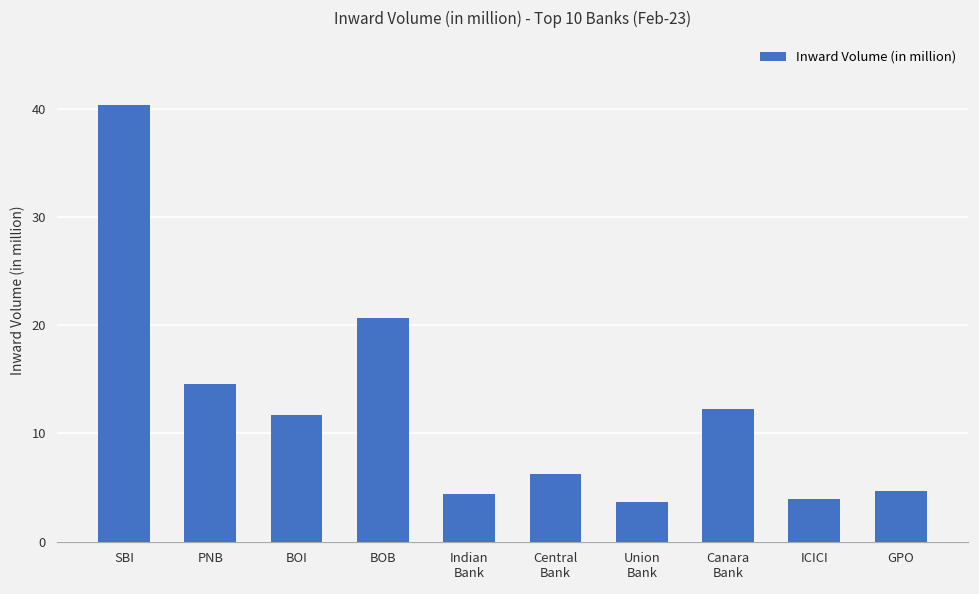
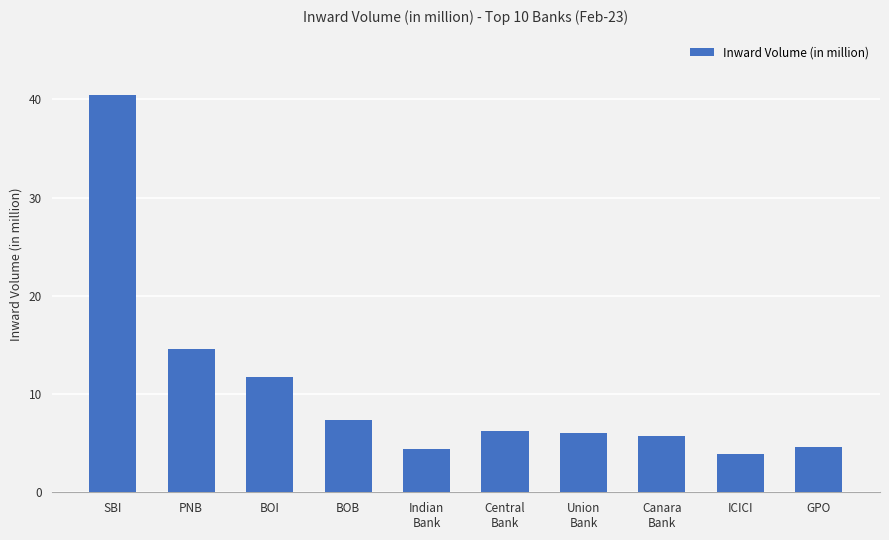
BOB: 21 -> 7
Union Bank: 4 -> 6
Canara Bank: 12 -> 6
